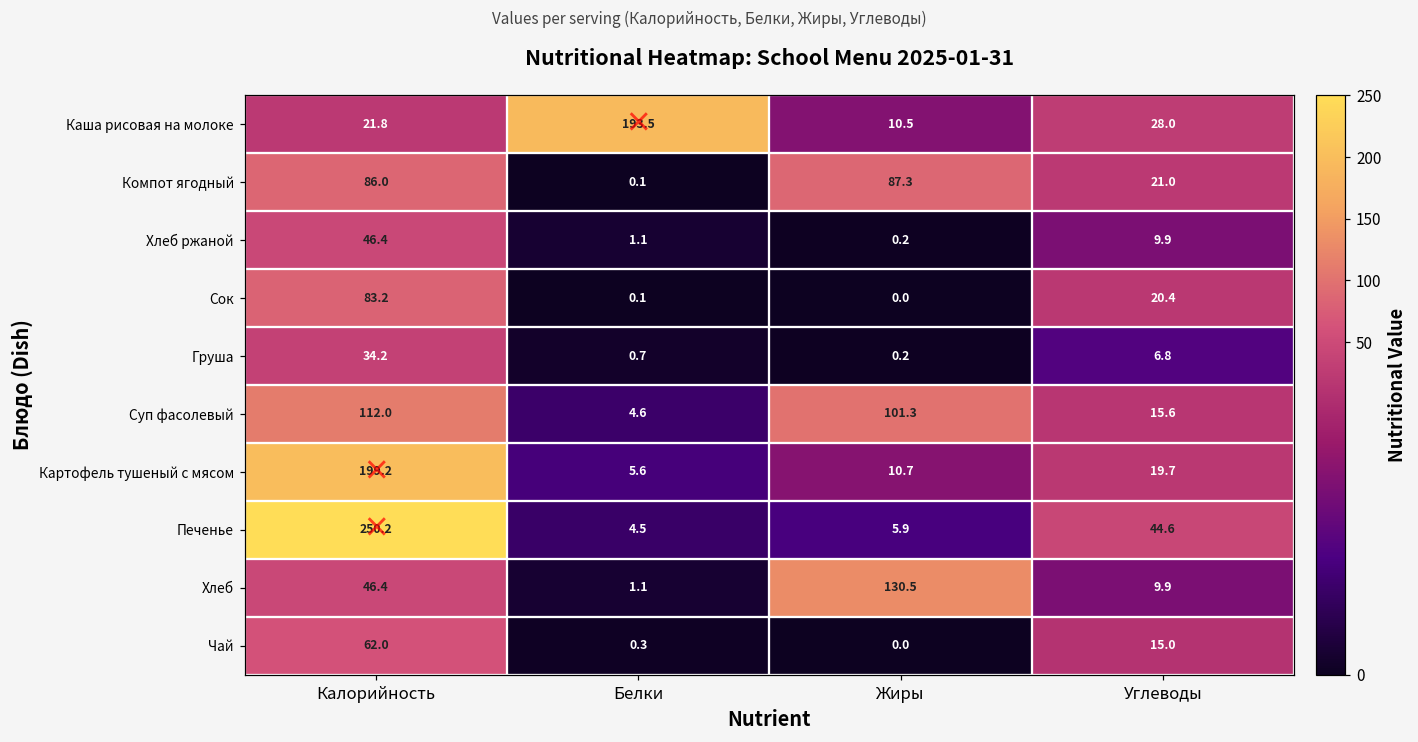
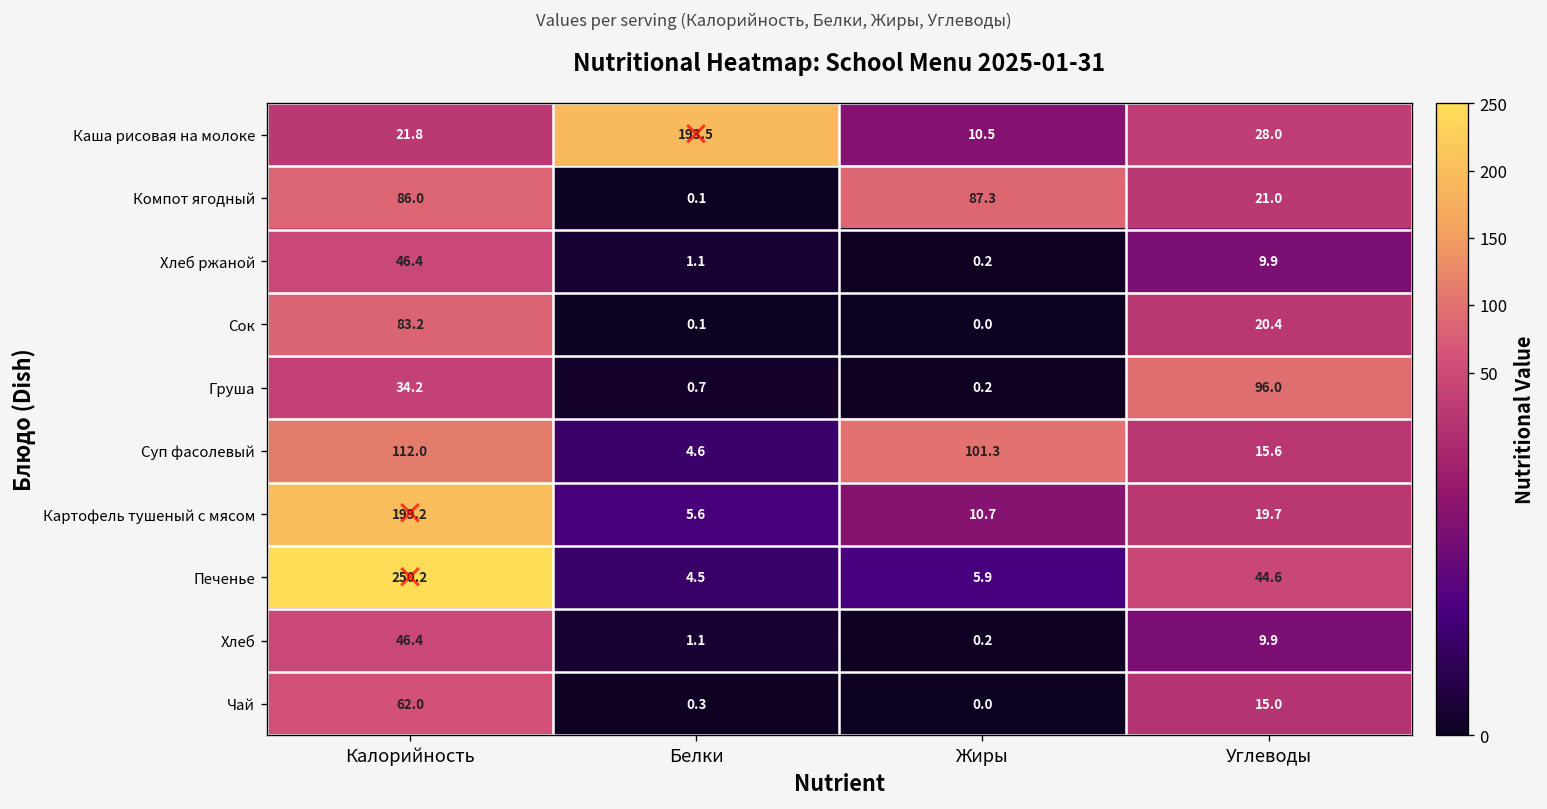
Груша, Углеводы: 6.8 -> 96.0
Хлеб, Жиры: 130.5 -> 0.2
